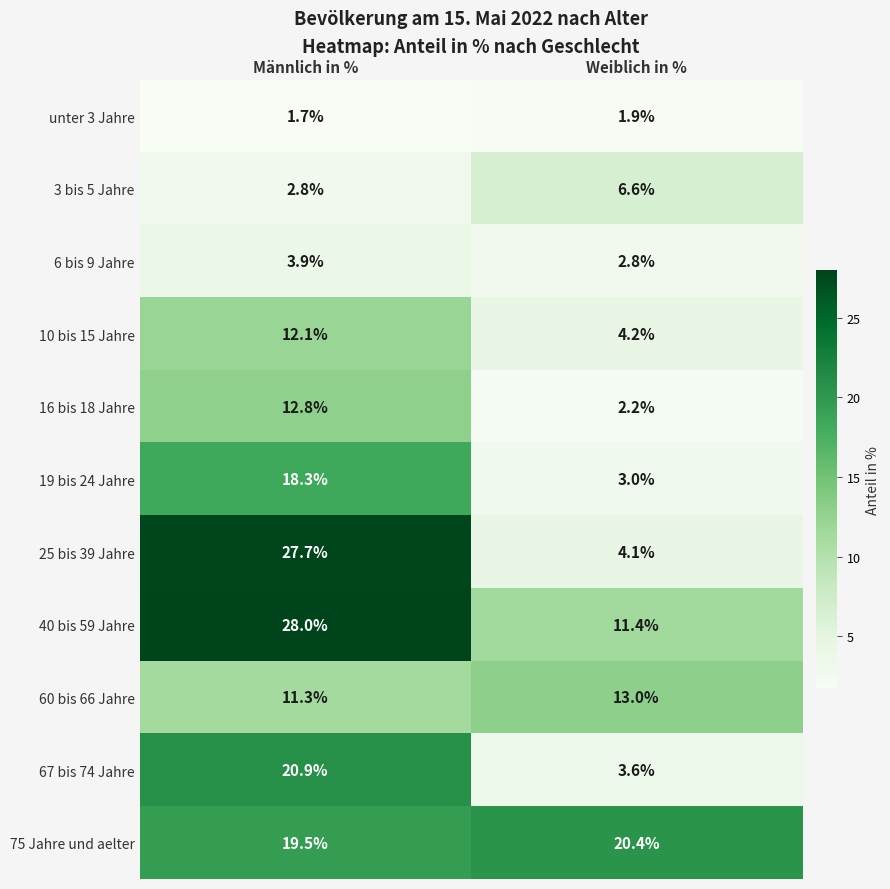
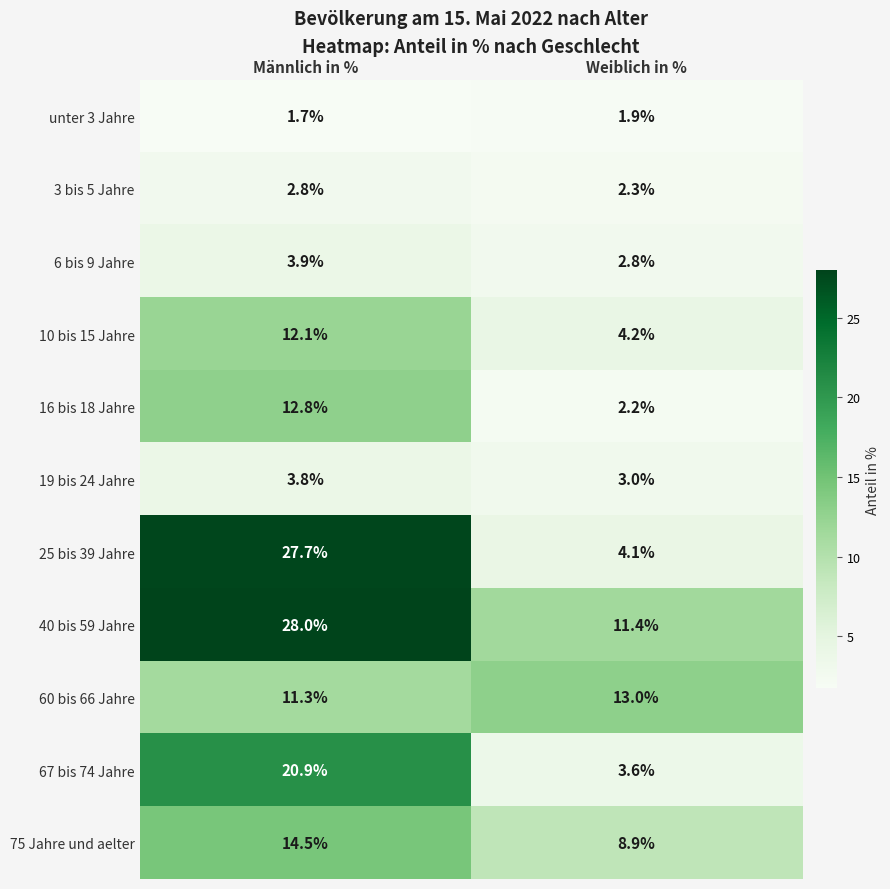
3 bis 5 Jahre, Weiblich in %: 6.6% -> 2.3%
19 bis 24 Jahre, Männlich in %: 18.3% -> 3.8%
75 Jahre und aelter, Männlich in %: 19.5% -> 14.5%
75 Jahre und aelter, Weiblich in %: 20.4% -> 8.9%
